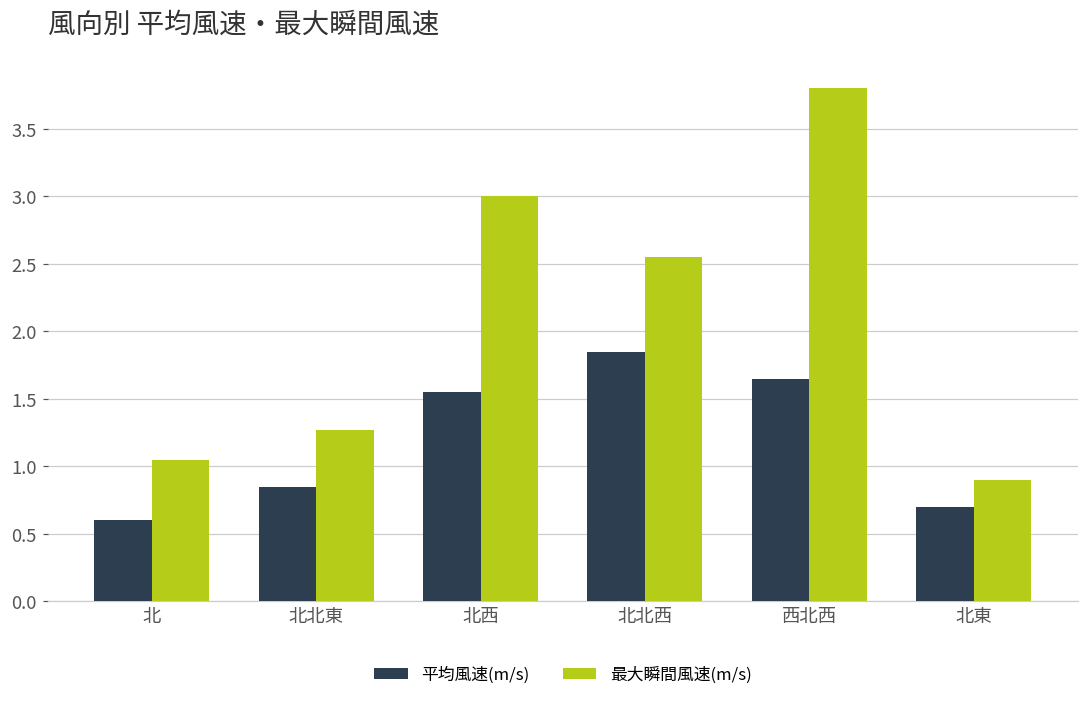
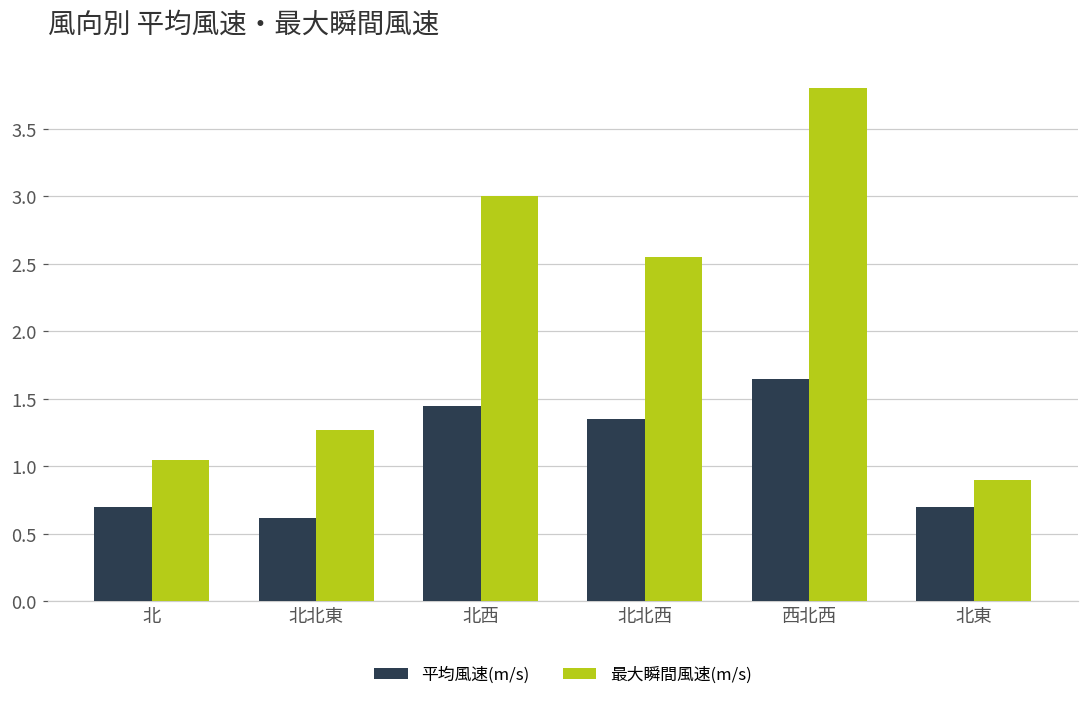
平均風速(m/s), 北: 0.6 -> 0.7
平均風速(m/s), 北北東: 0.85 -> 0.62
平均風速(m/s), 北西: 1.55 -> 1.45
平均風速(m/s), 北北西: 1.85 -> 1.35
